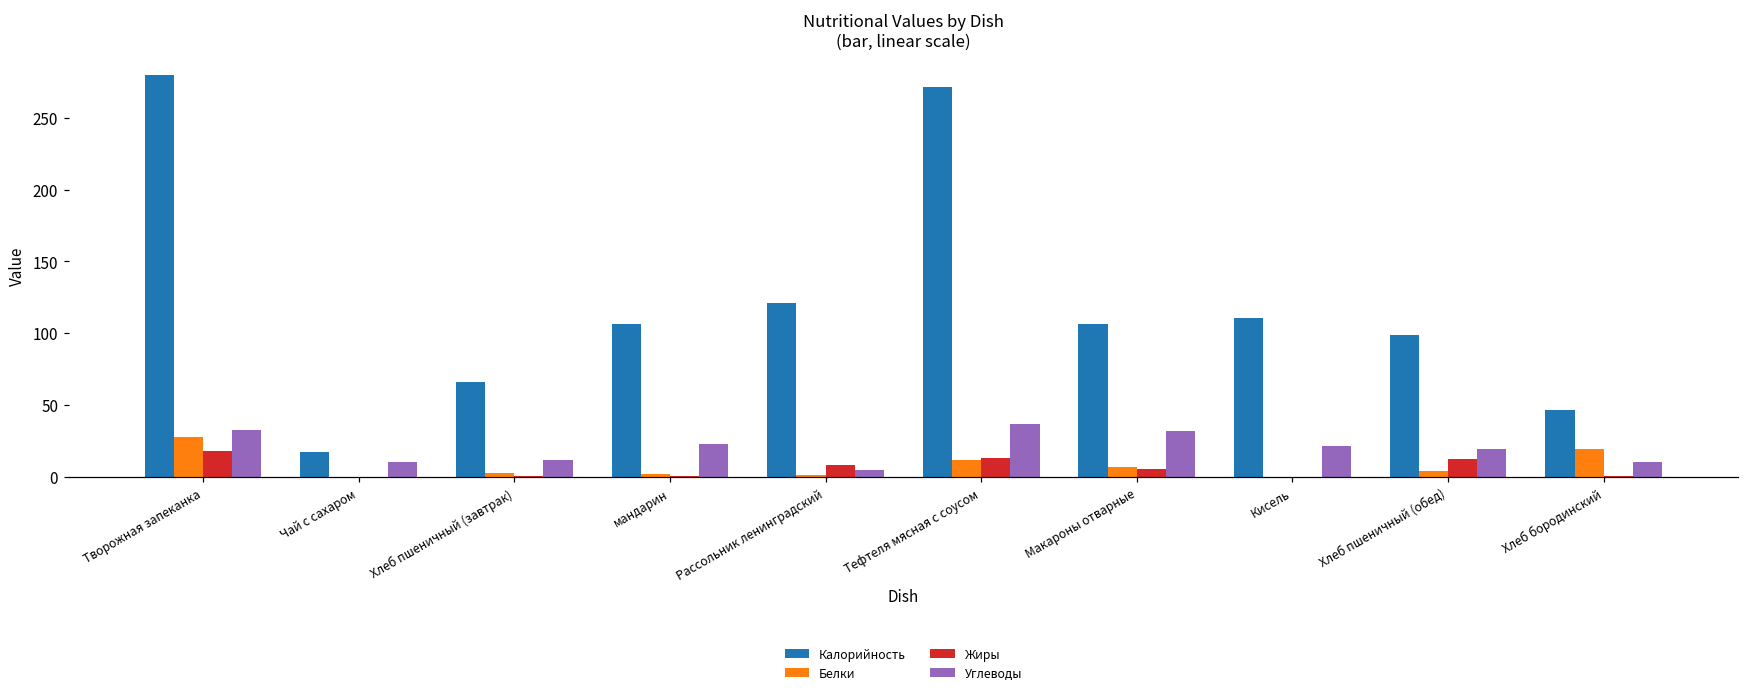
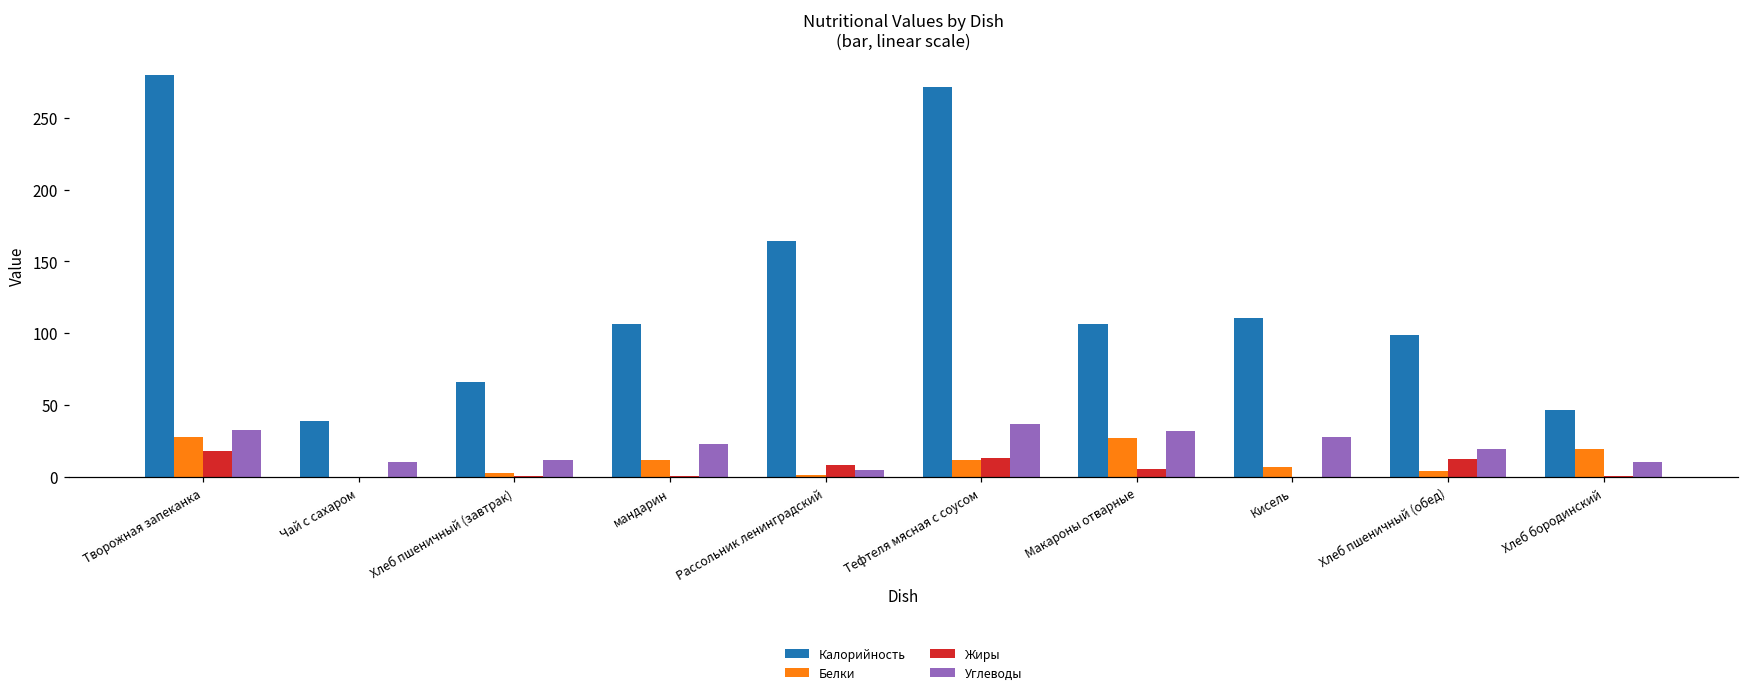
Калорийность, Чай с сахаром: 17 -> 39
Белки, мандарин: 2 -> 12
Калорийность, Рассольник ленинградский: 121 -> 164
Белки, Макароны отварные: 7 -> 27
Белки, Кисель: 0 -> 7
Углеводы, Кисель: 21 -> 28
